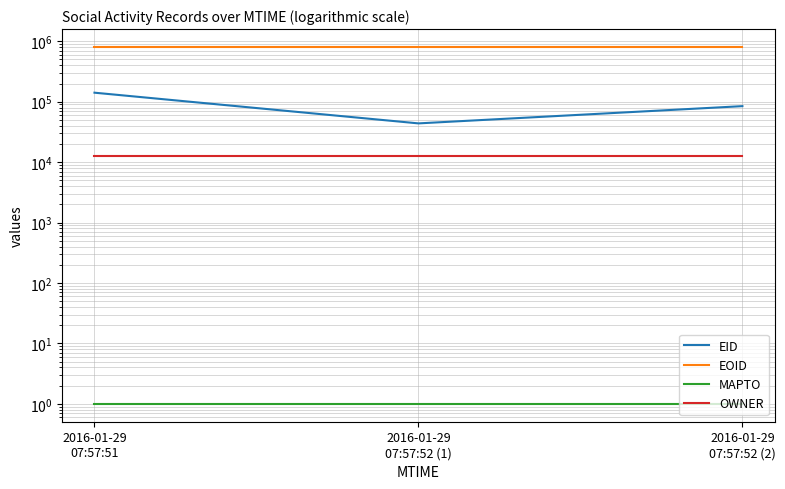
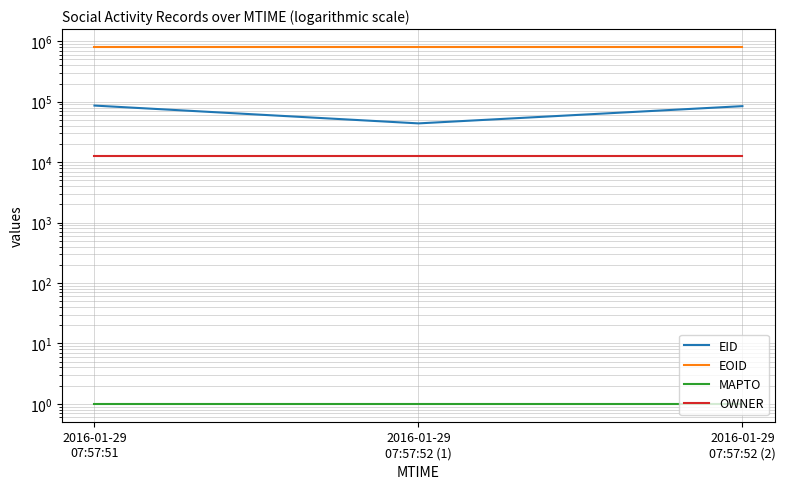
EID, 2016-01-29 07:57:51: 140000 -> 90000
